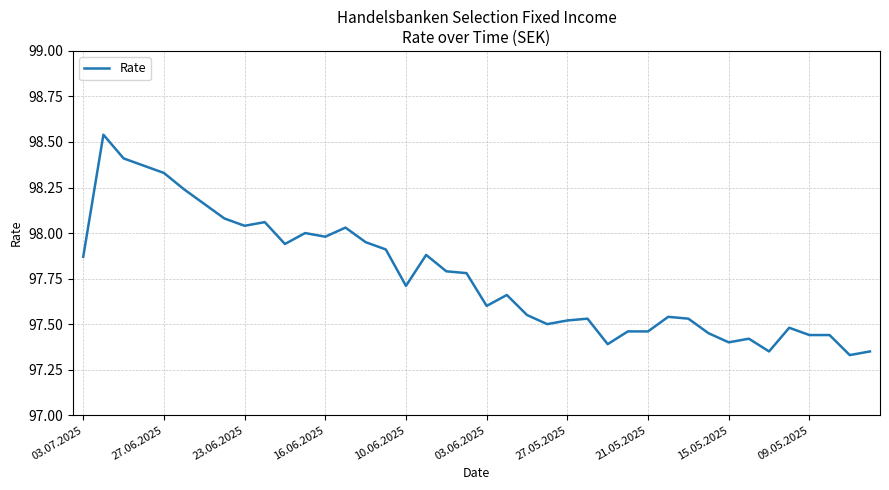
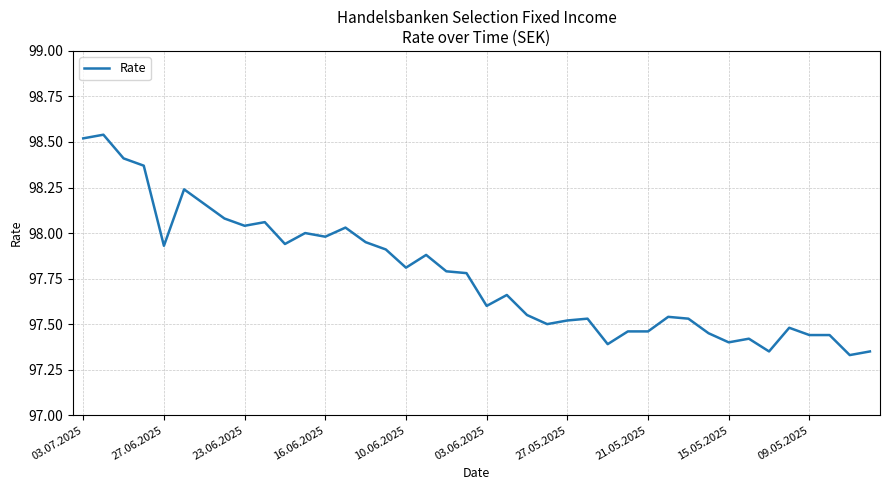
03.07.2025: 97.87 -> 98.52
27.06.2025: 98.33 -> 97.93
10.06.2025: 97.71 -> 97.81
